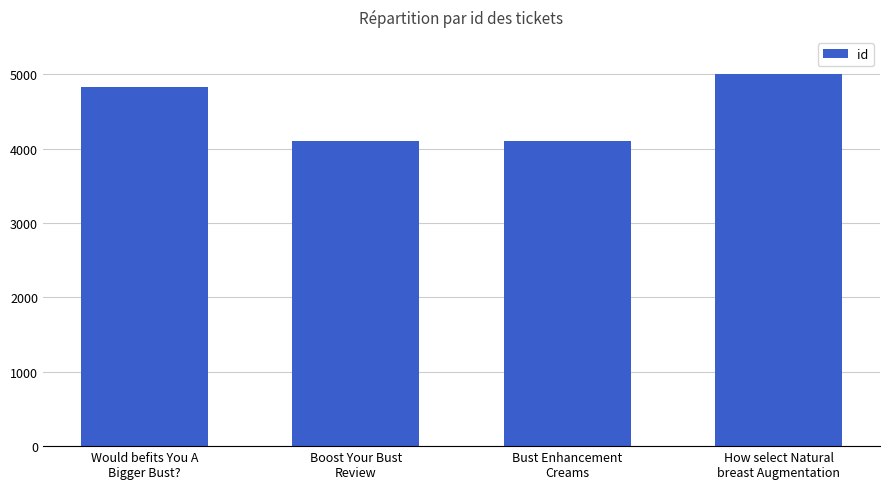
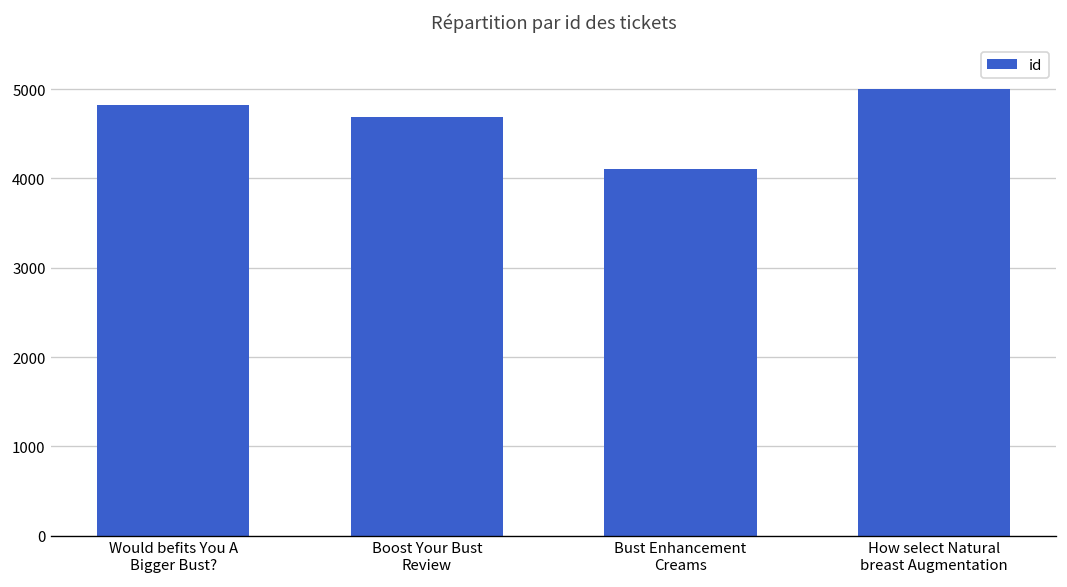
Boost Your Bust Review: 4100 -> 4700
